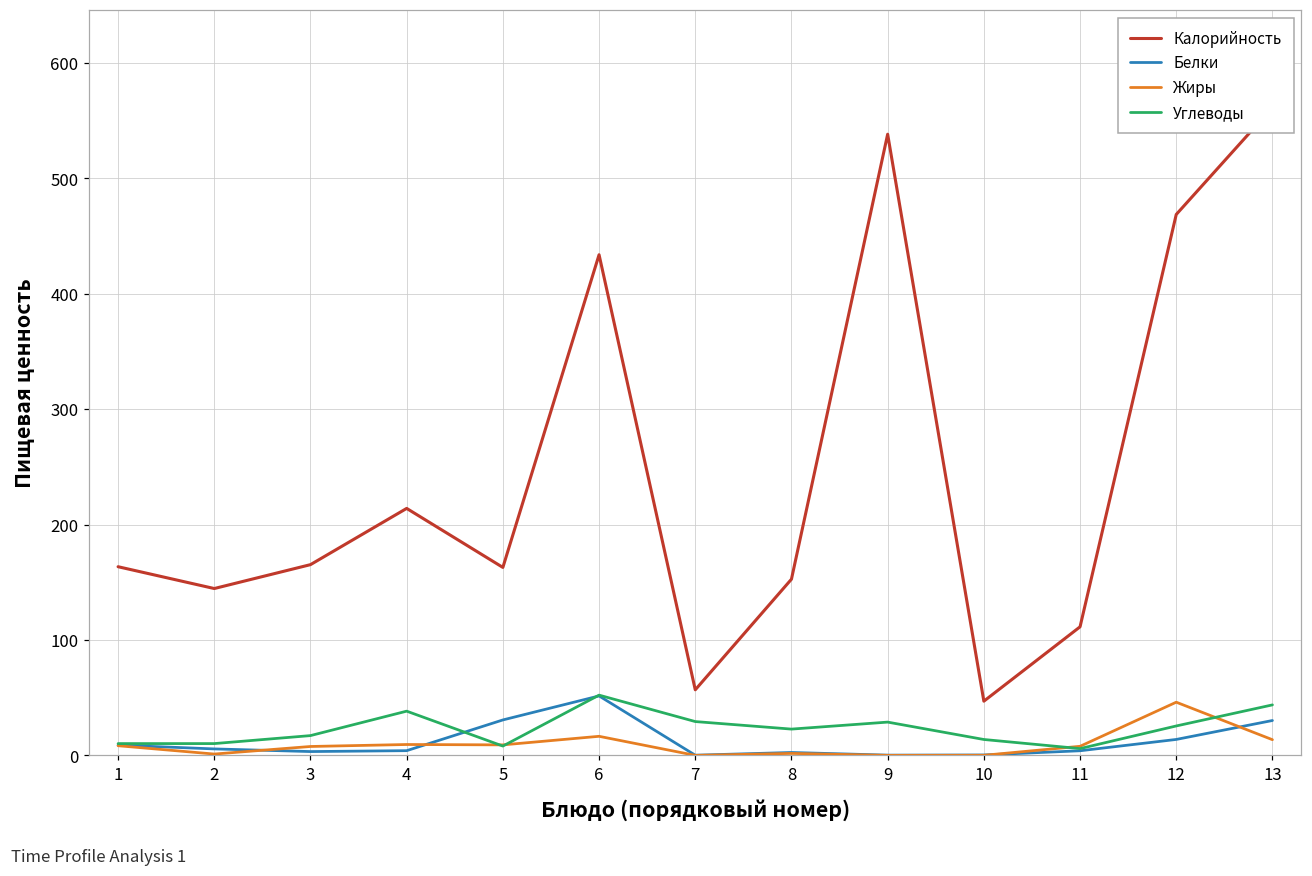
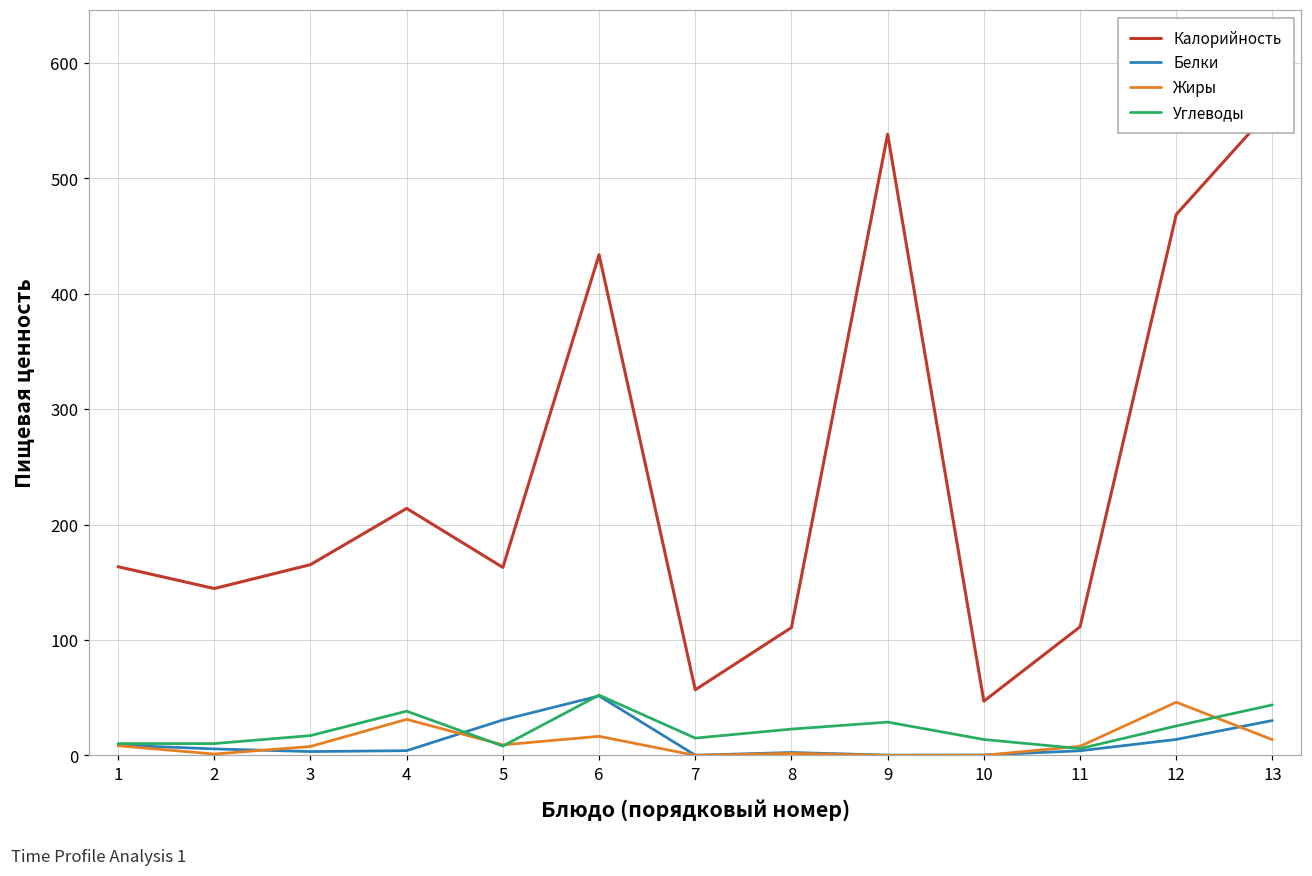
Жиры, 4: 9 -> 31
Углеводы, 7: 29 -> 15
Калорийность, 8: 153 -> 111
